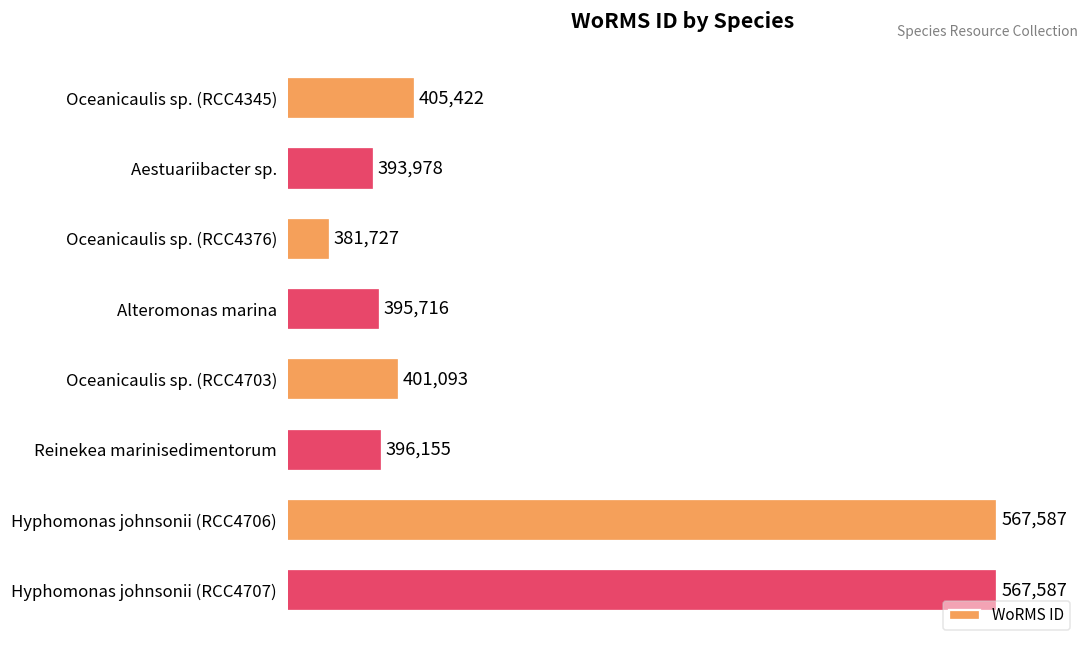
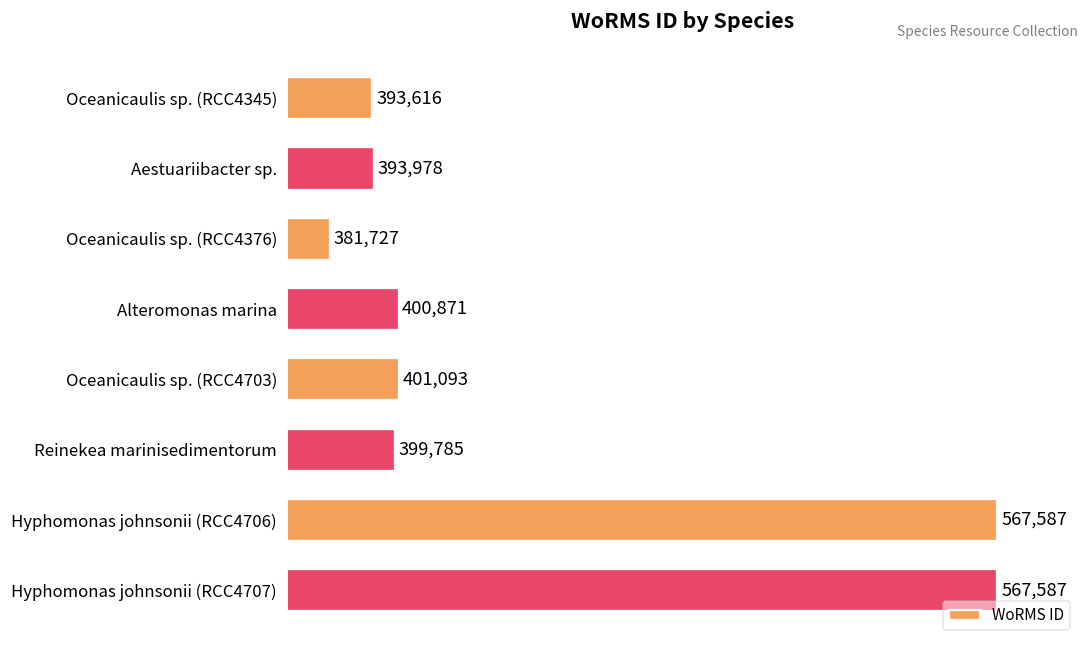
Oceanicaulis sp. (RCC4345): 405,422 -> 393,616
Alteromonas marina: 395,716 -> 400,871
Reinekea marinisedimentorum: 396,155 -> 399,785
